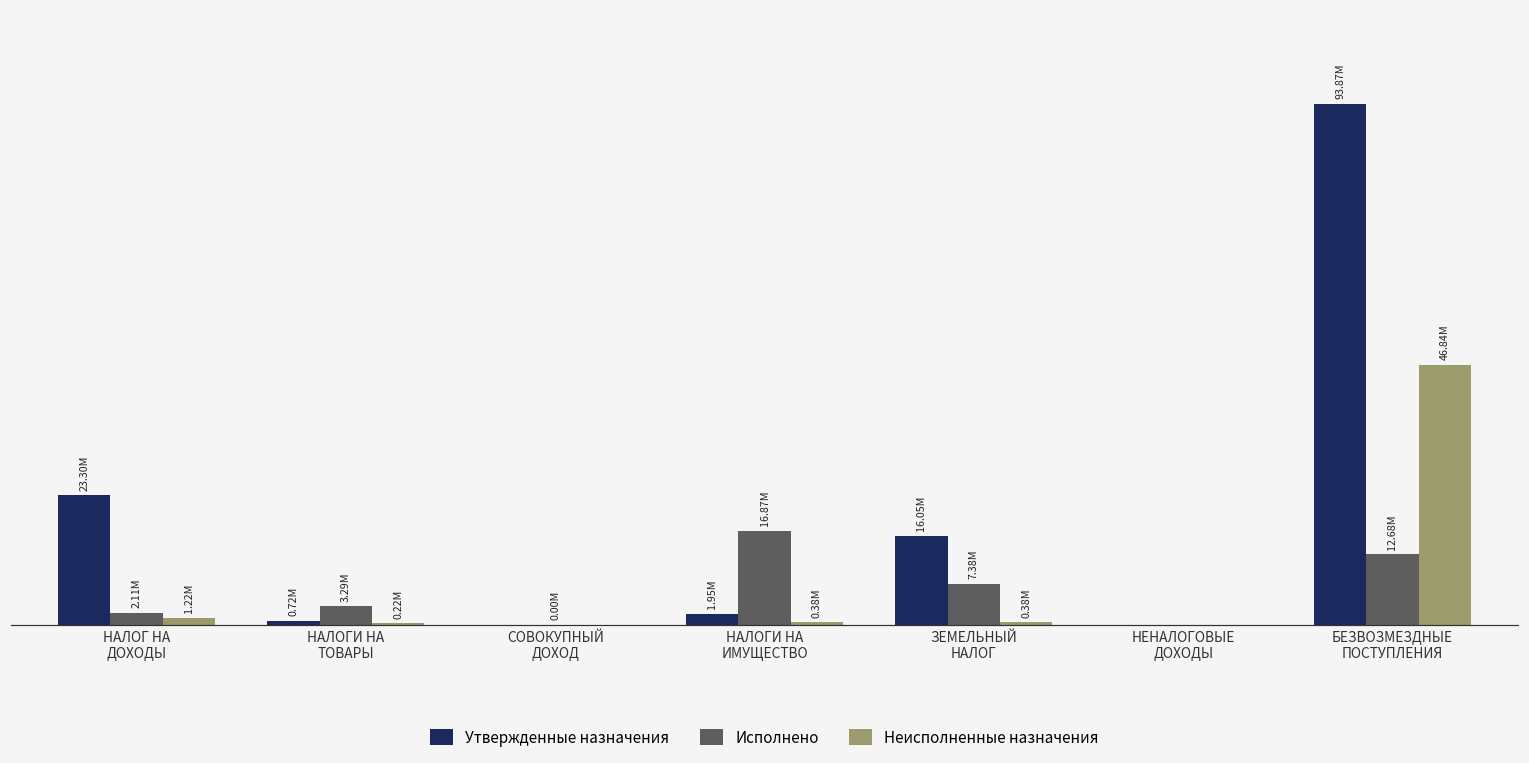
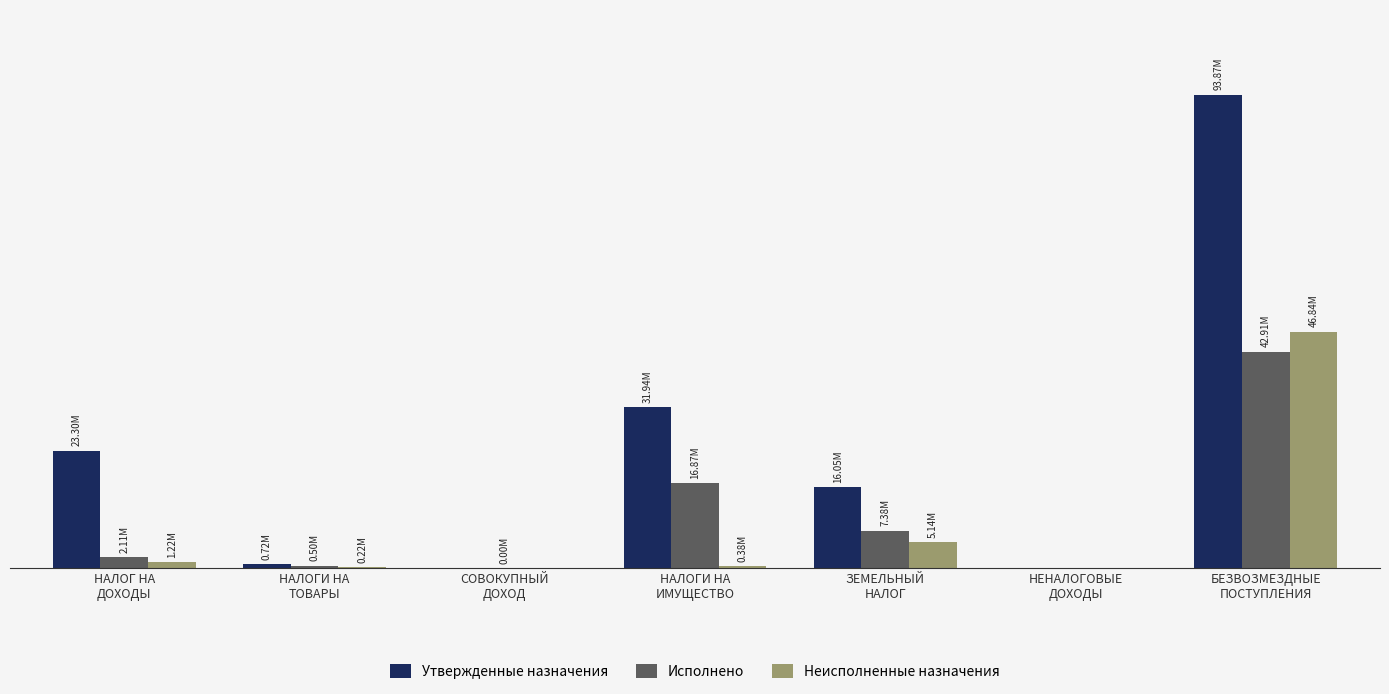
Исполнено, НАЛОГИ НА ТОВАРЫ: 3.29M -> 0.50M
Утвержденные назначения, НАЛОГИ НА ИМУЩЕСТВО: 1.95M -> 31.94M
Неисполненные назначения, ЗЕМЕЛЬНЫЙ НАЛОГ: 0.38M -> 5.14M
Исполнено, БЕЗВОЗМЕЗДНЫЕ ПОСТУПЛЕНИЯ: 12.68M -> 42.91M
